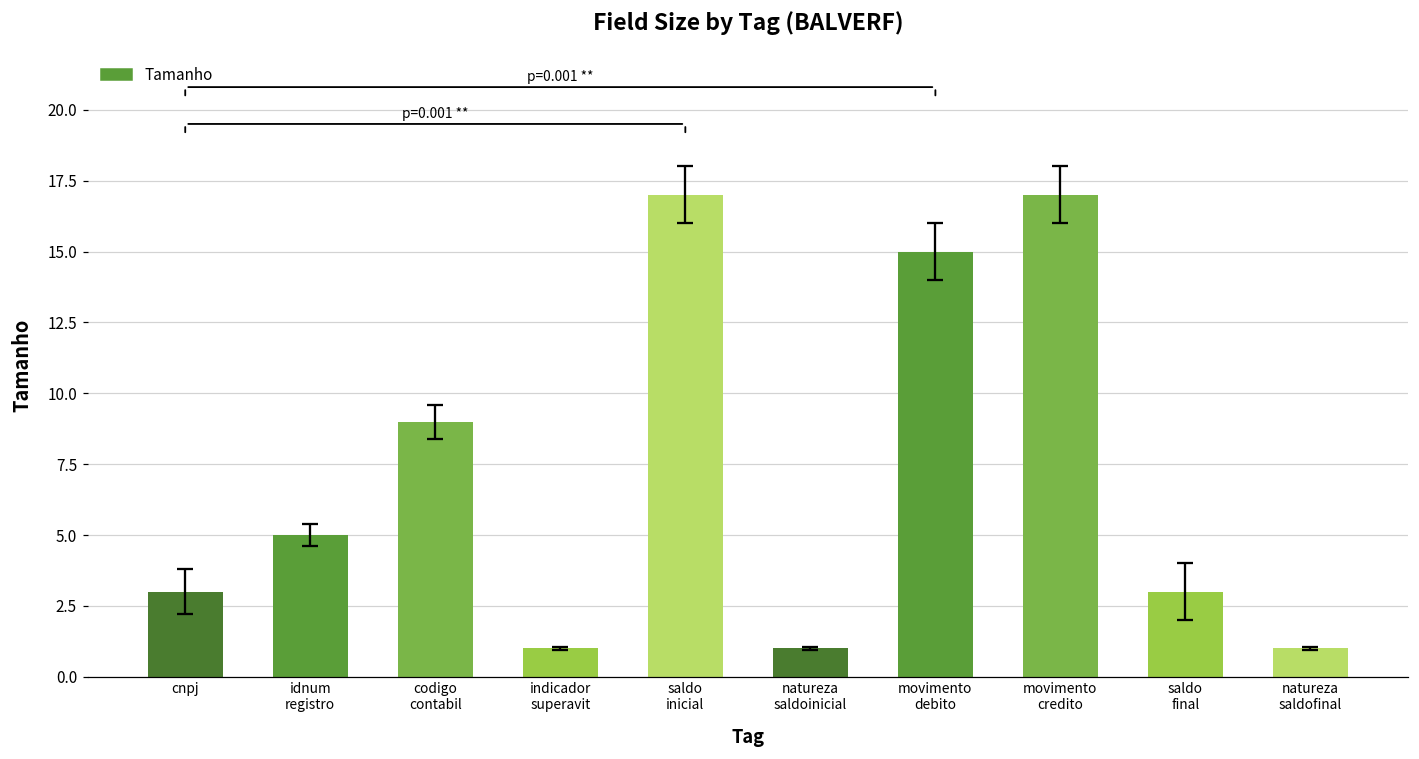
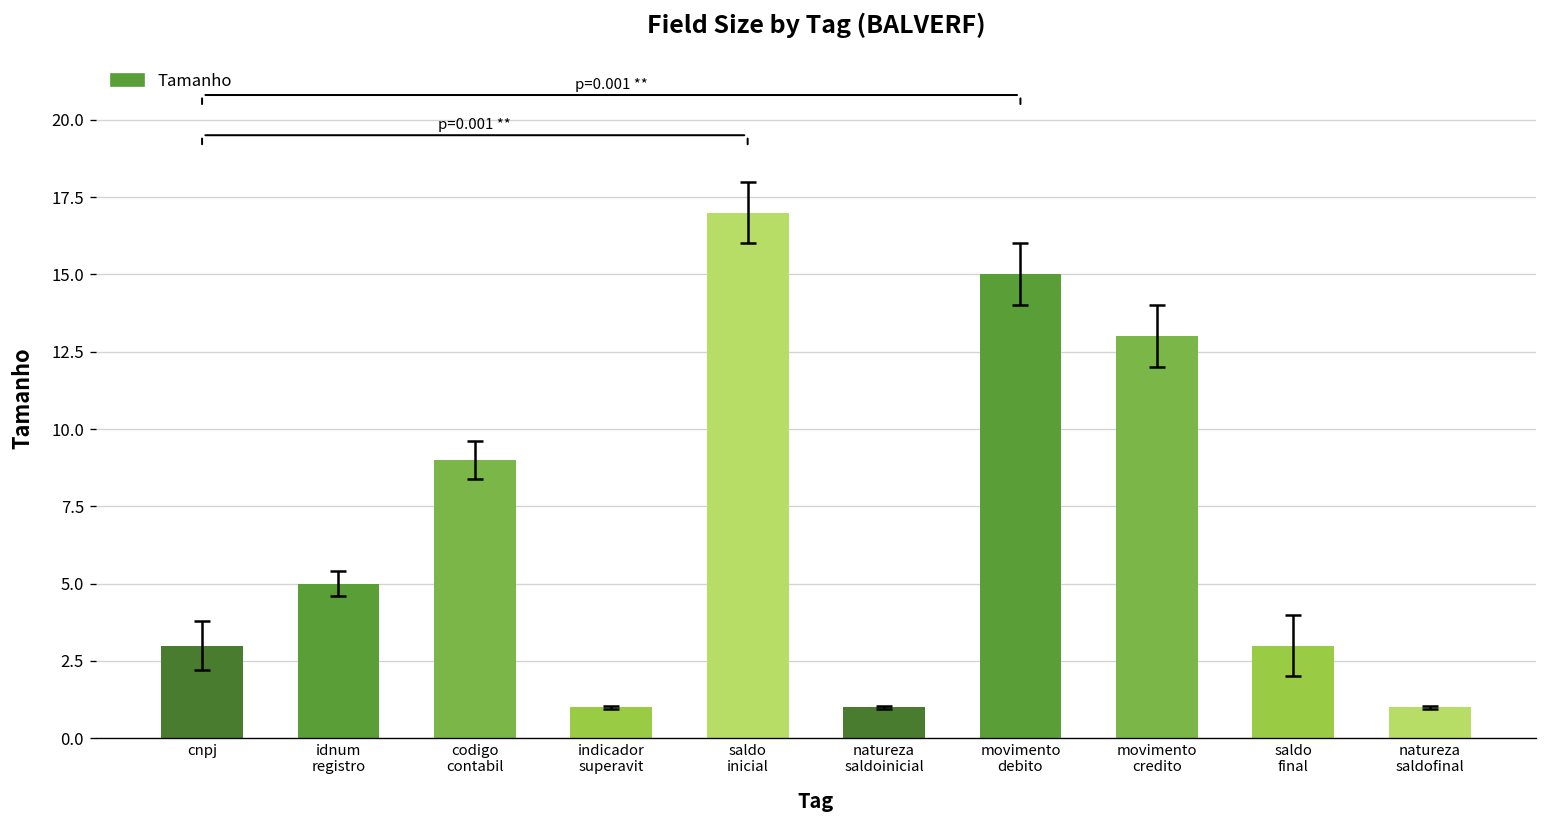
Tamanho, movimento credito: 17 -> 13
